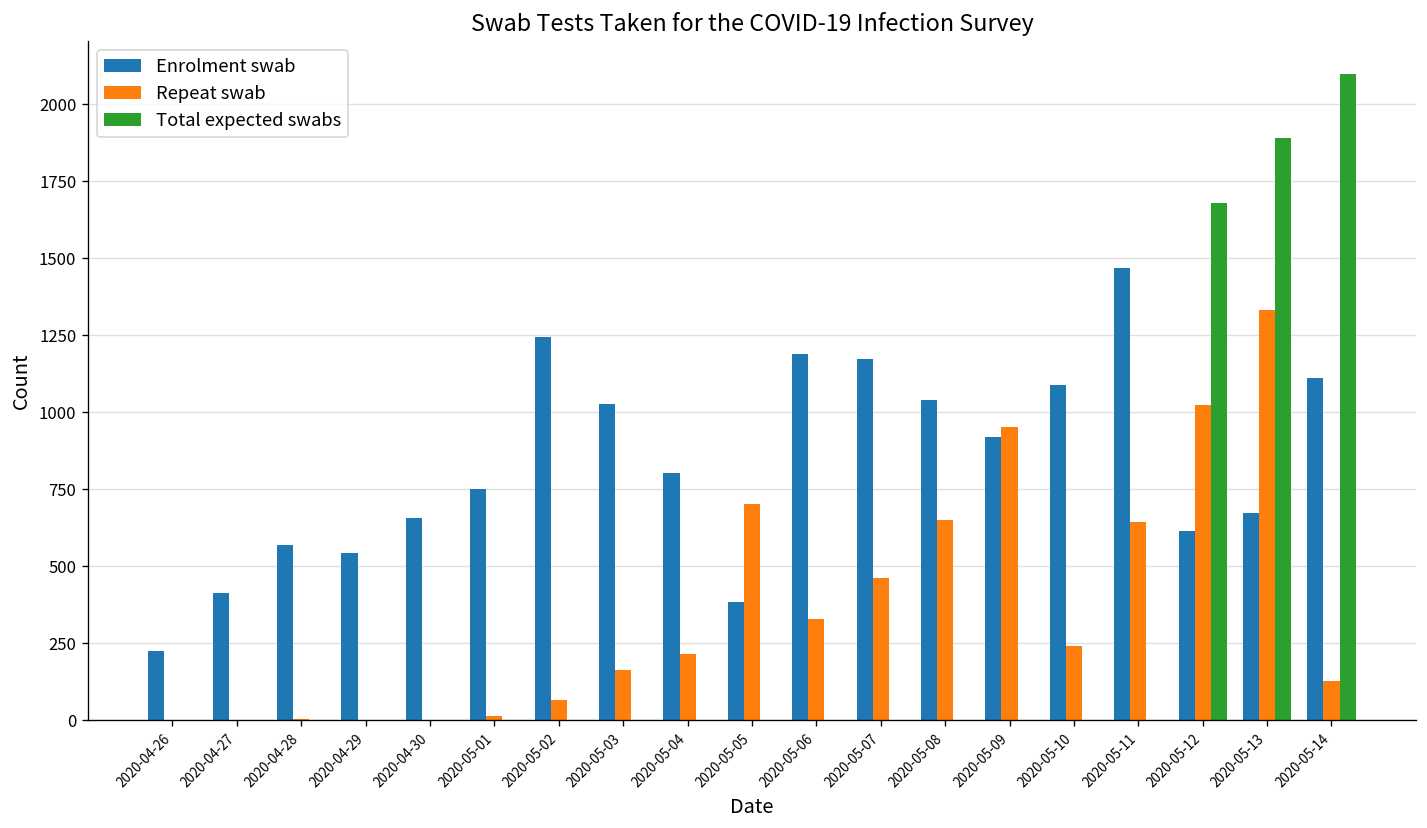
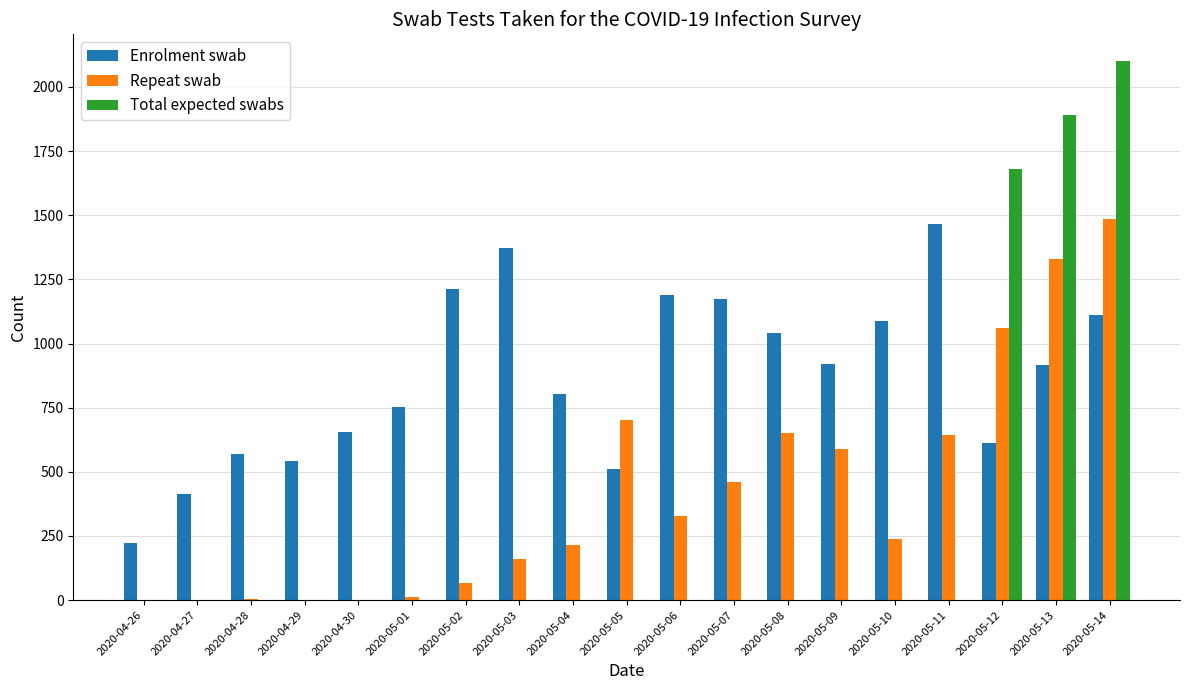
Enrolment swab, 2020-05-02: 1240 -> 1210
Enrolment swab, 2020-05-03: 1030 -> 1370
Enrolment swab, 2020-05-05: 380 -> 510
Repeat swab, 2020-05-09: 950 -> 590
Repeat swab, 2020-05-12: 1020 -> 1060
Enrolment swab, 2020-05-13: 670 -> 920
Repeat swab, 2020-05-14: 130 -> 1480
